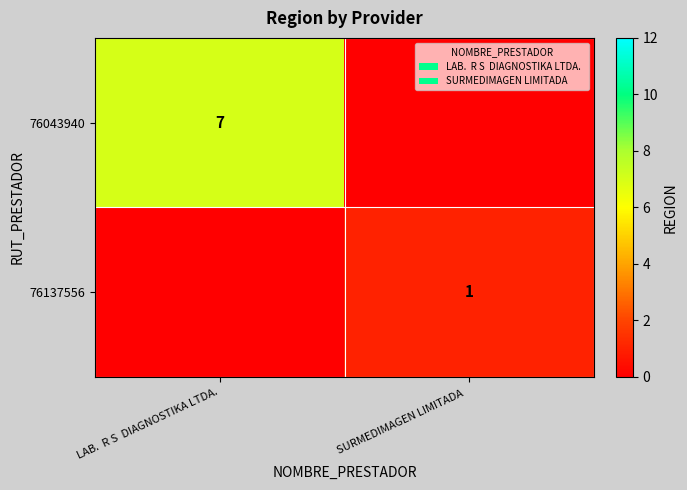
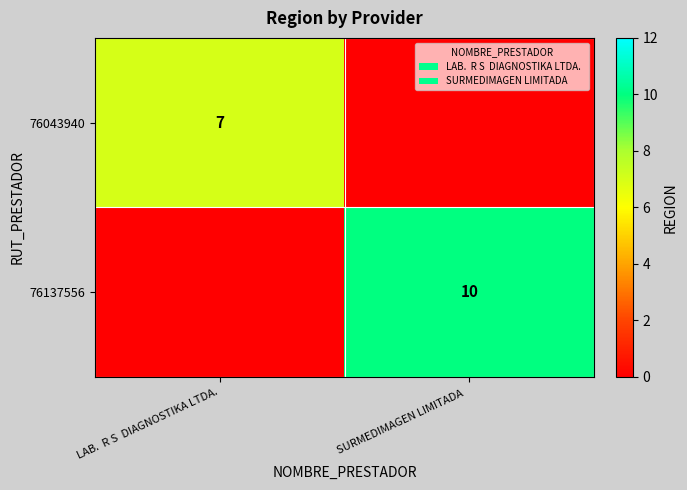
76137556, SURMEDIMAGEN LIMITADA: 1 -> 10
